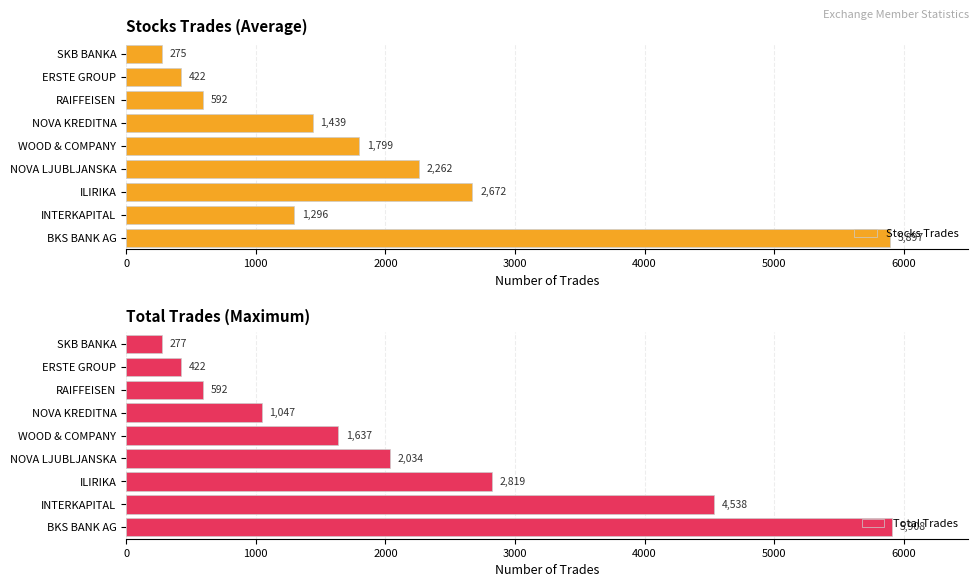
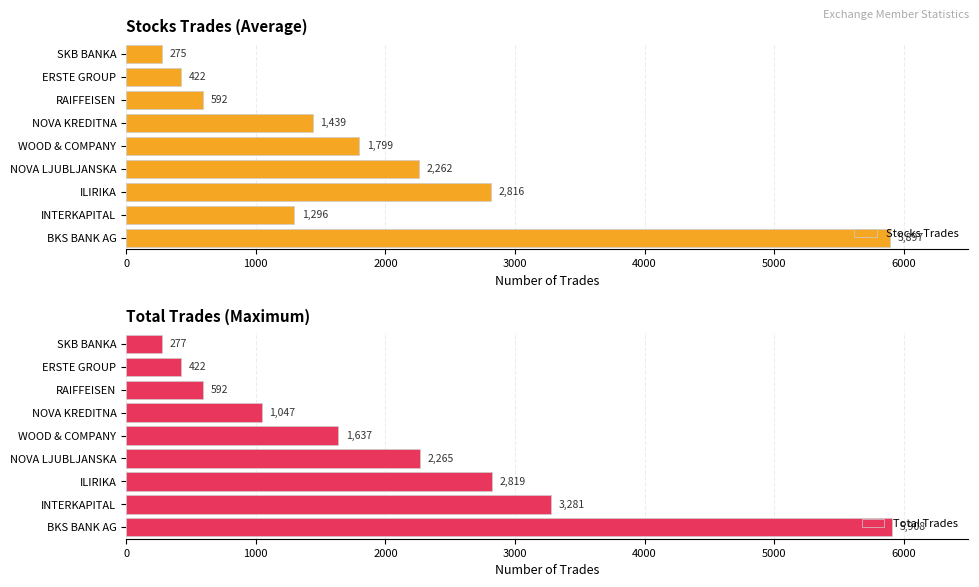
Stocks Trades (Average), ILIRIKA: 2,672 -> 2,816
Total Trades (Maximum), NOVA LJUBLJANSKA: 2,034 -> 2,265
Total Trades (Maximum), INTERKAPITAL: 4,538 -> 3,281
